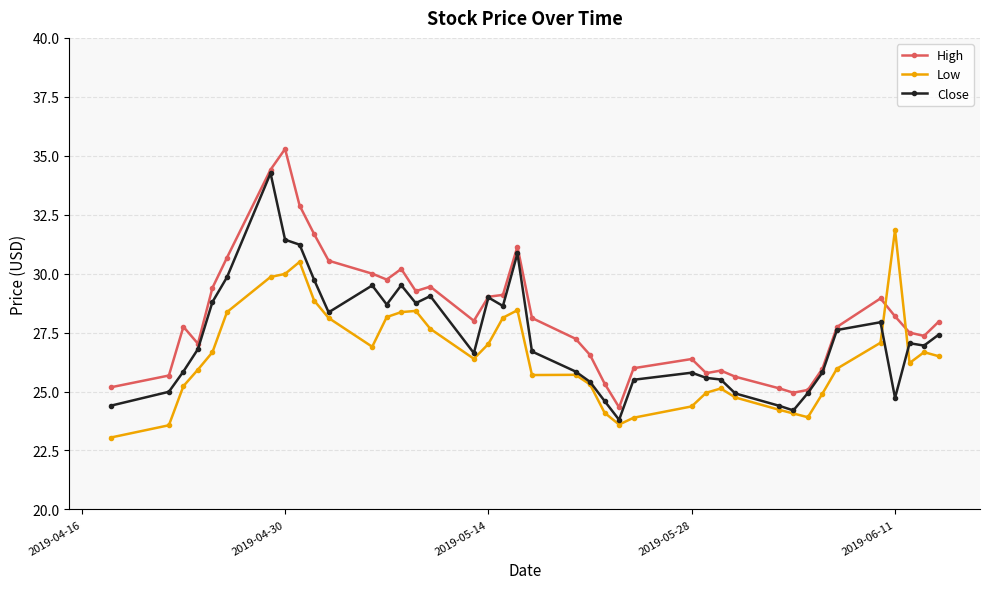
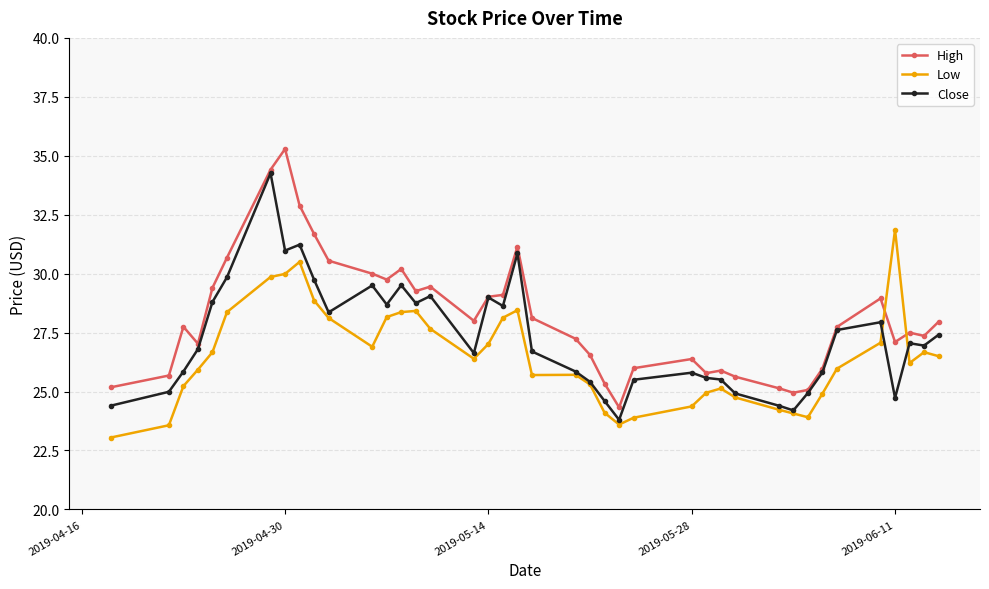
Close, 2019-04-30: 31.4 -> 31.0
High, 2019-06-11: 28.2 -> 27.1
